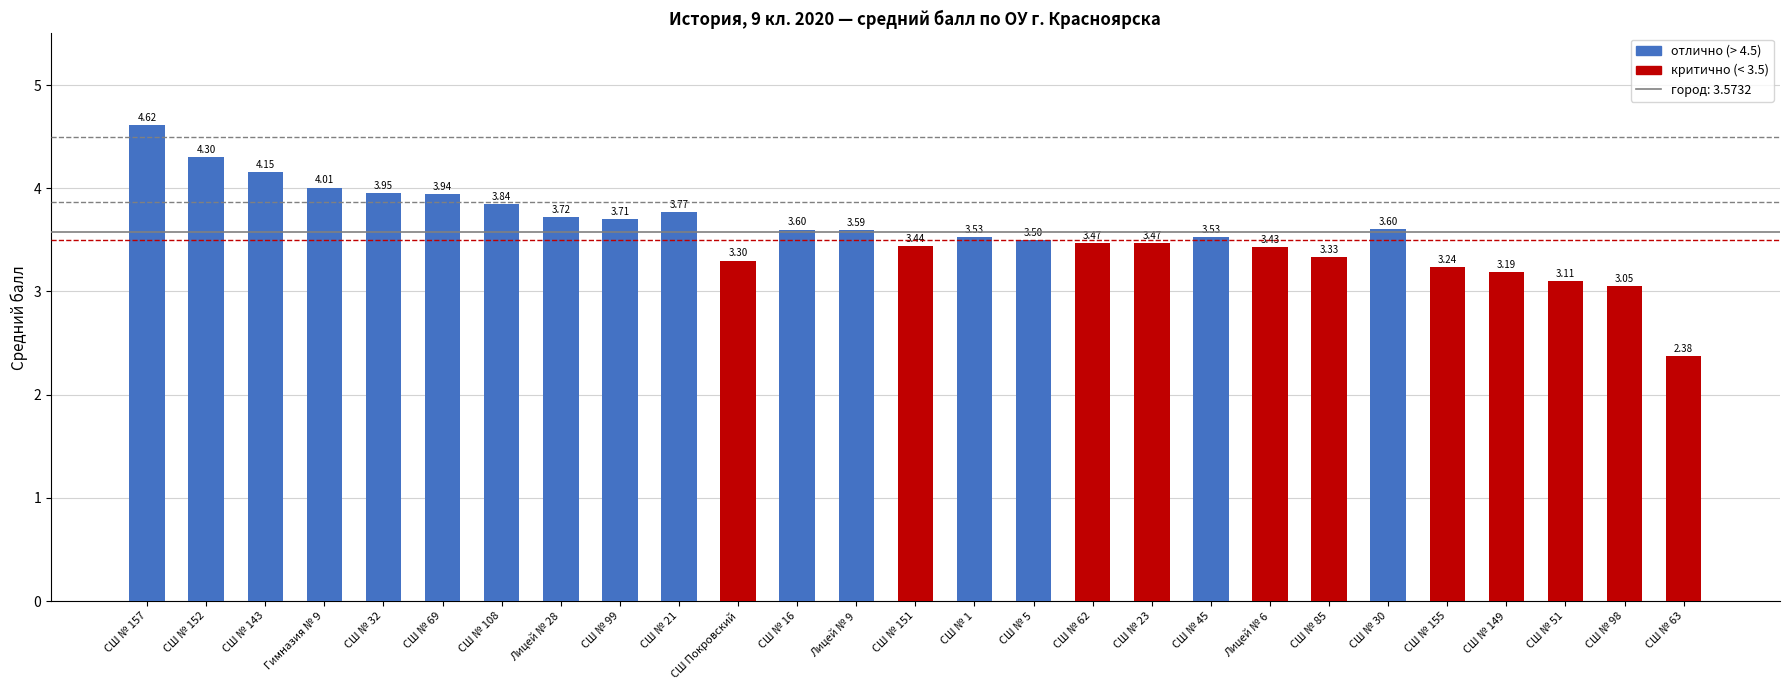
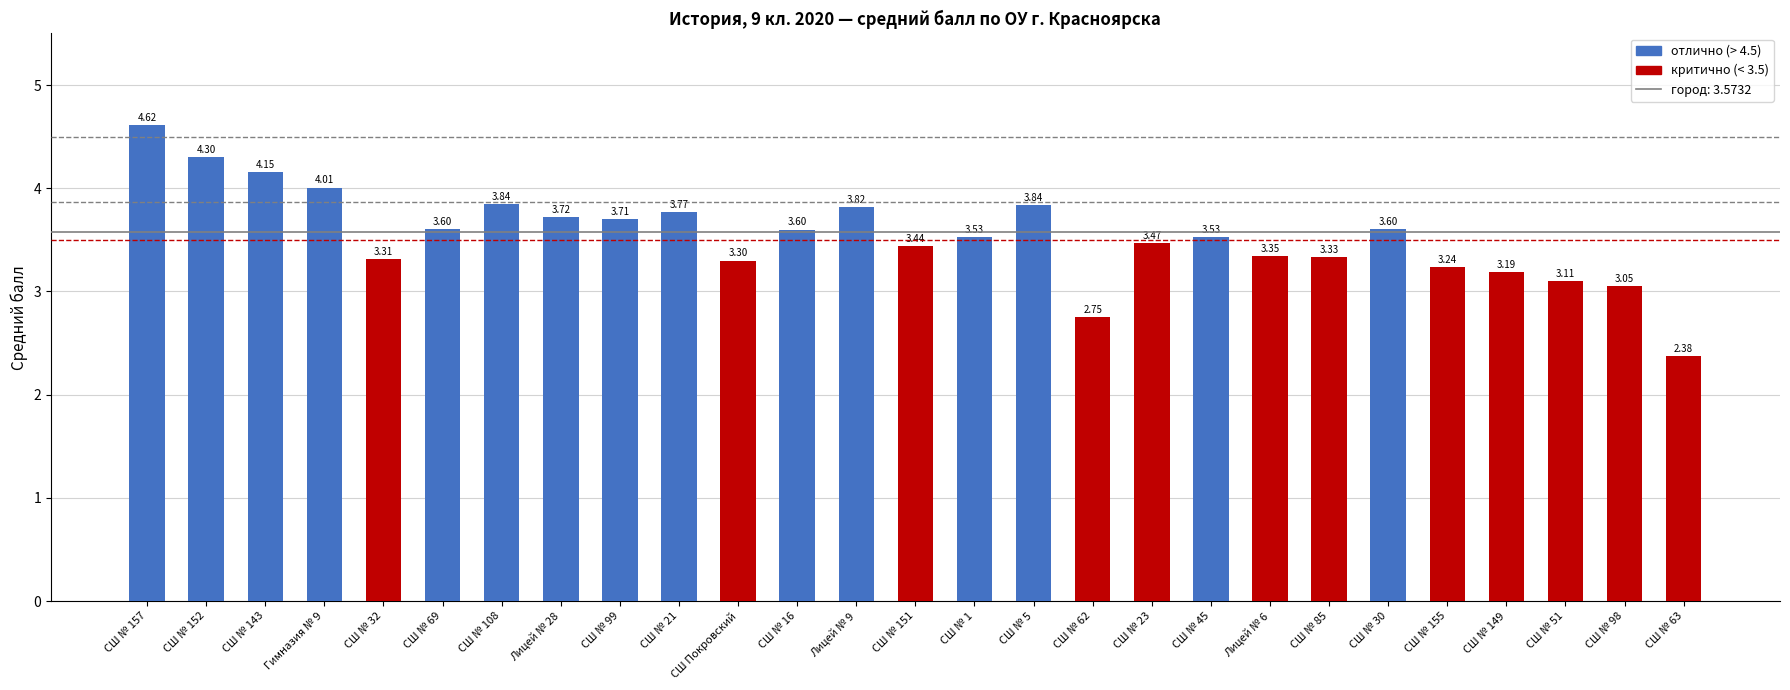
СШ № 32: 3.95 -> 3.31
СШ № 69: 3.94 -> 3.60
Лицей № 9: 3.59 -> 3.82
СШ № 5: 3.50 -> 3.84
СШ № 62: 3.47 -> 2.75
Лицей № 6: 3.43 -> 3.35
